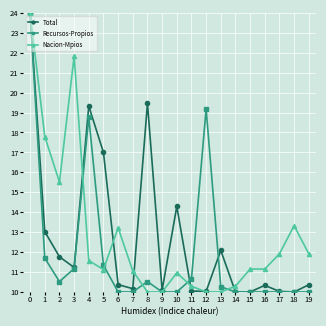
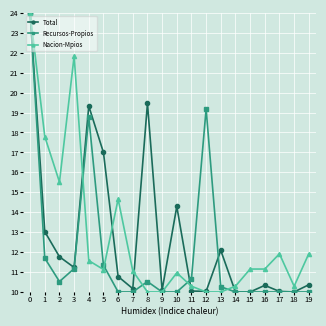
Total, 6: 10.4 -> 10.8
Nacion-Mpios, 6: 13.2 -> 14.7
Nacion-Mpios, 18: 13.3 -> 10.3
